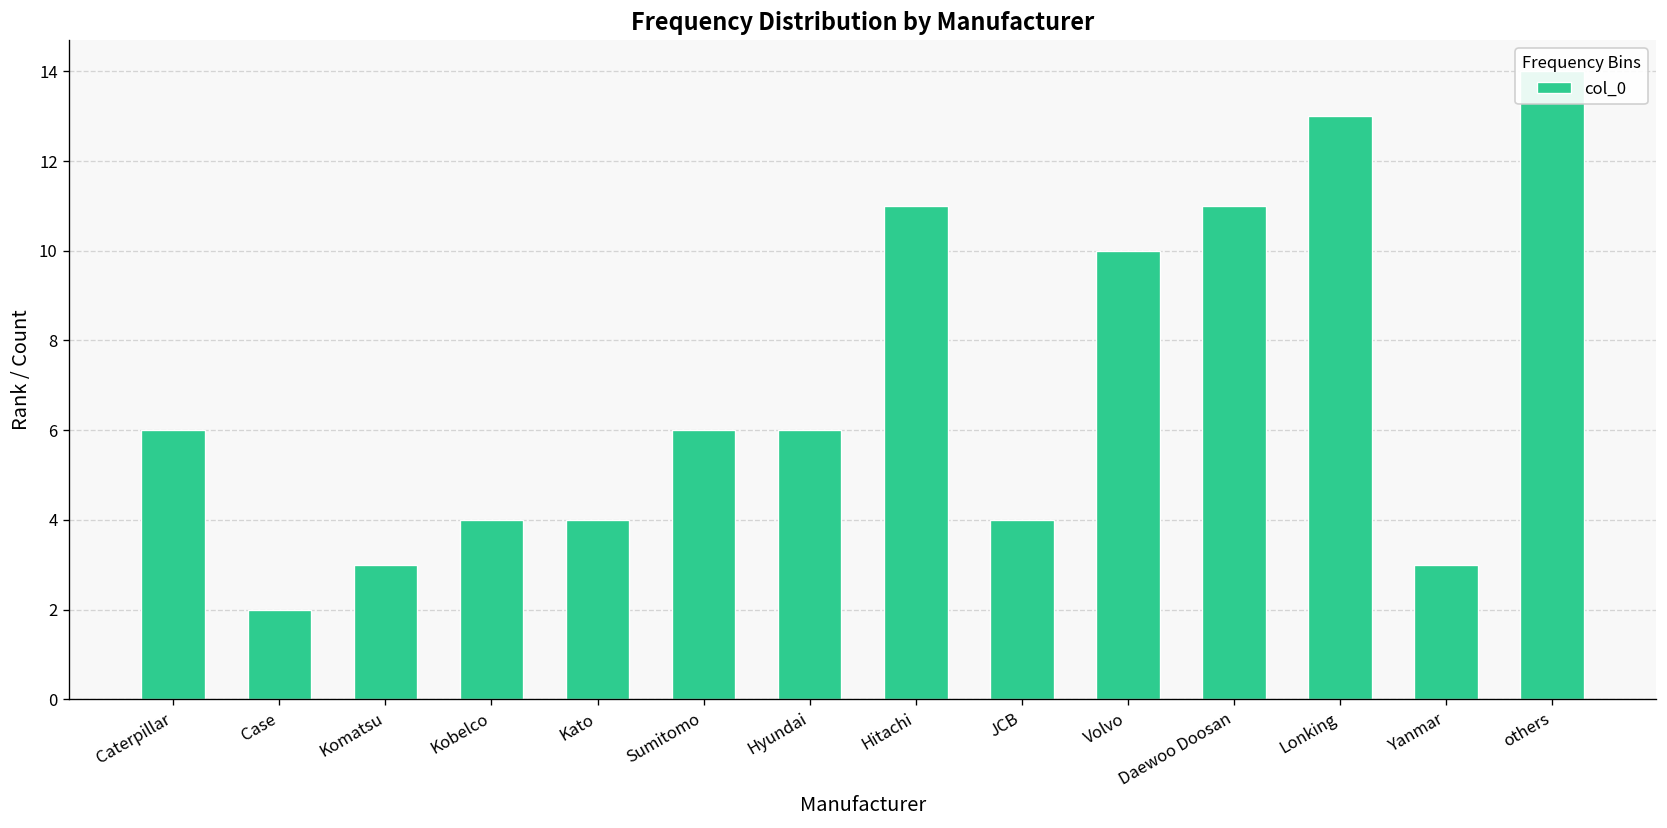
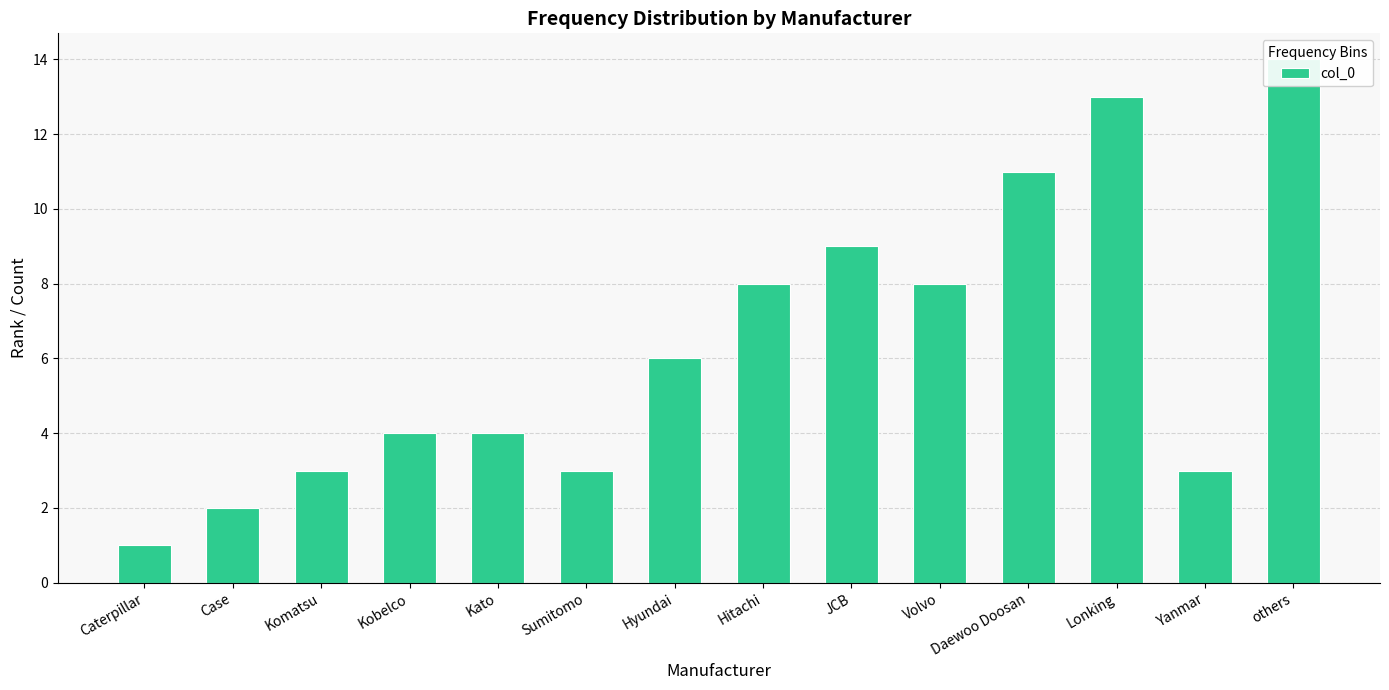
Caterpillar: 6 -> 1
Sumitomo: 6 -> 3
Hitachi: 11 -> 8
JCB: 4 -> 9
Volvo: 10 -> 8
